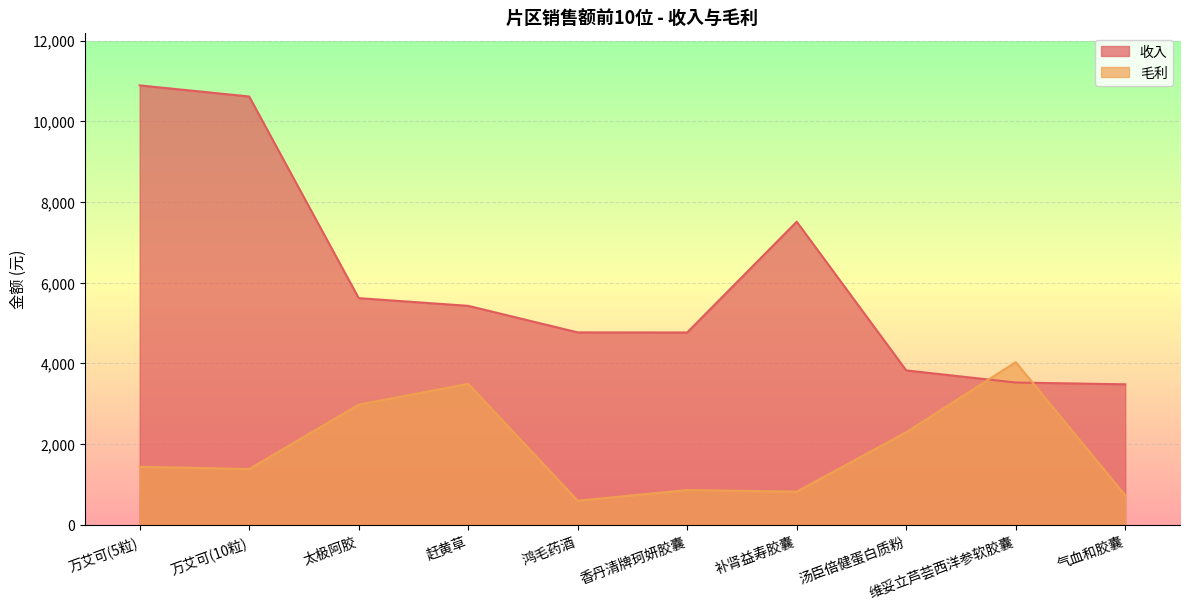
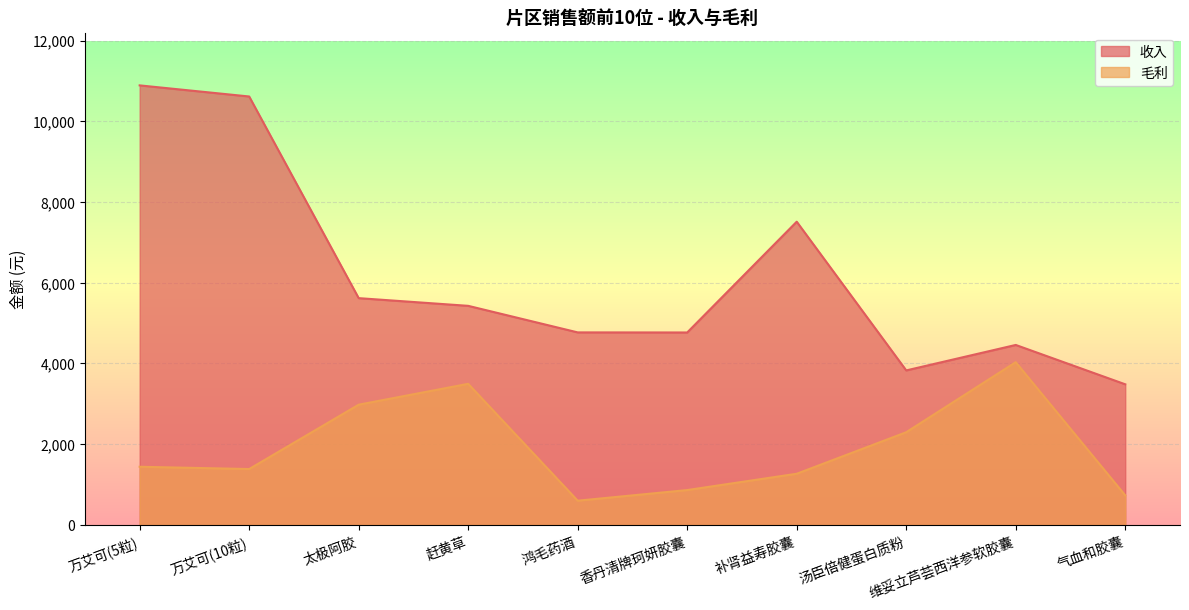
毛利, 补肾益寿胶囊: 800 -> 1,300
收入, 维妥立芦荟西洋参软胶囊: 3,500 -> 4,500
